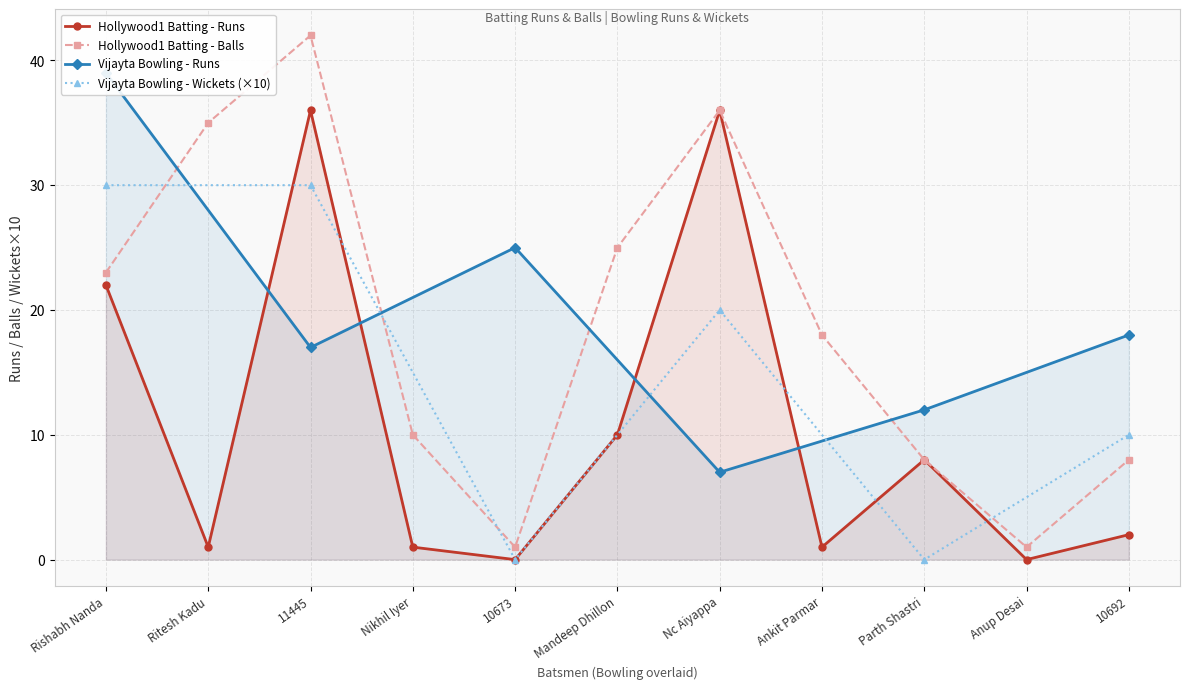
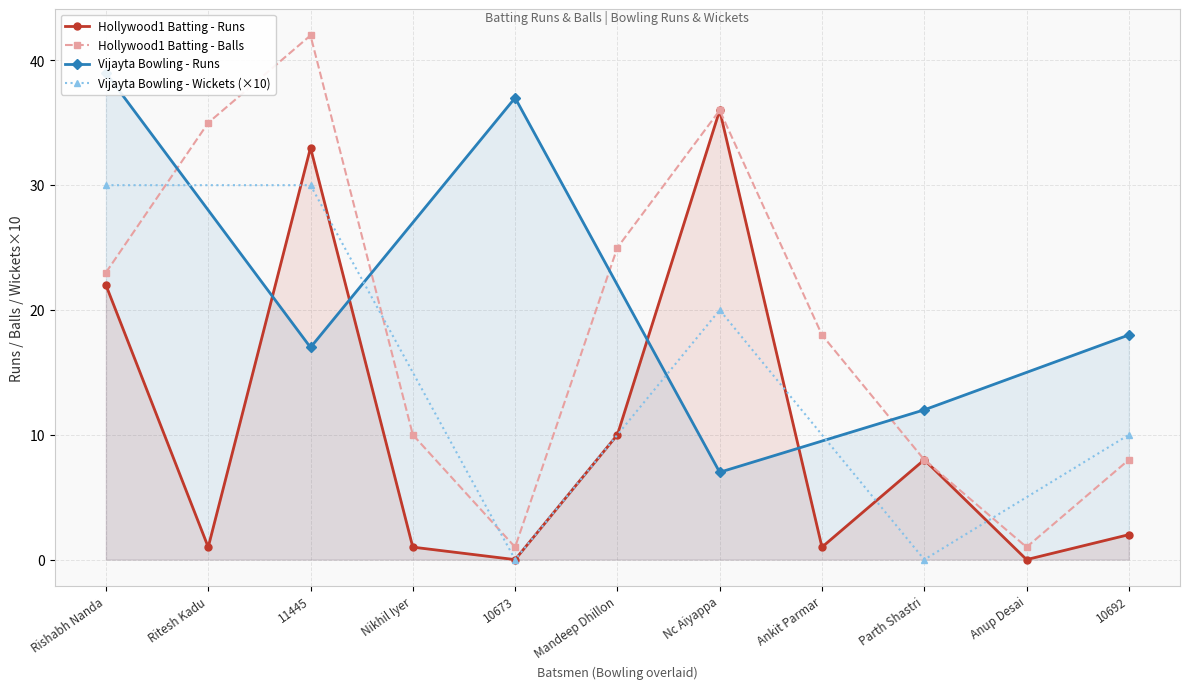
Hollywood1 Batting - Runs, 11445: 36 -> 33
Vijayta Bowling - Runs, 10673: 25 -> 37
